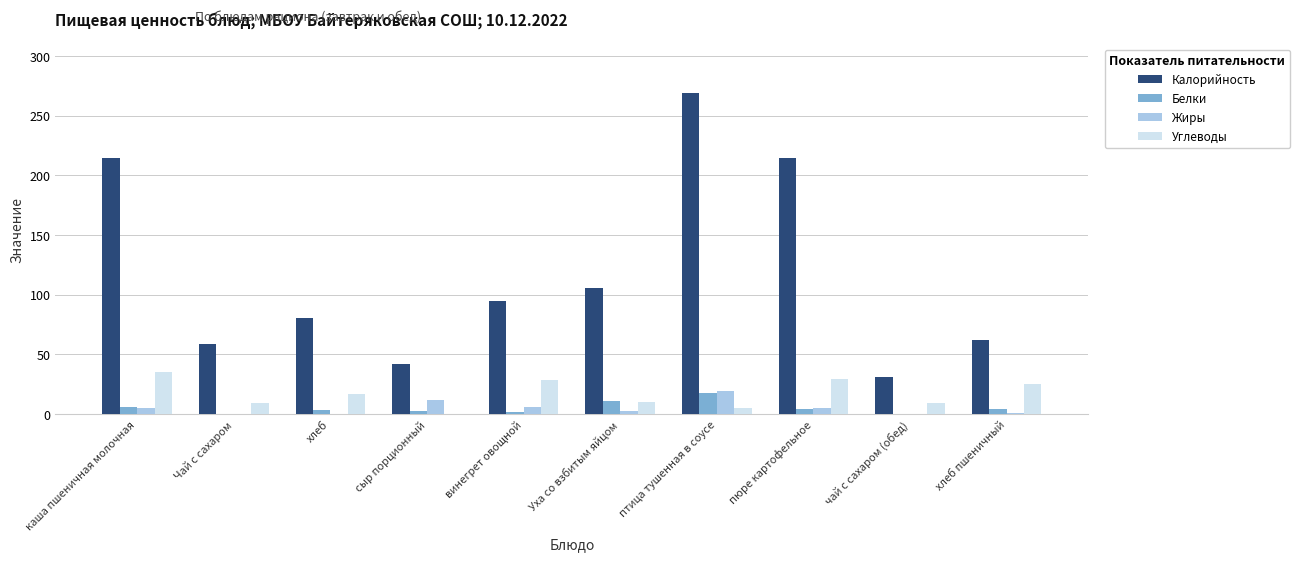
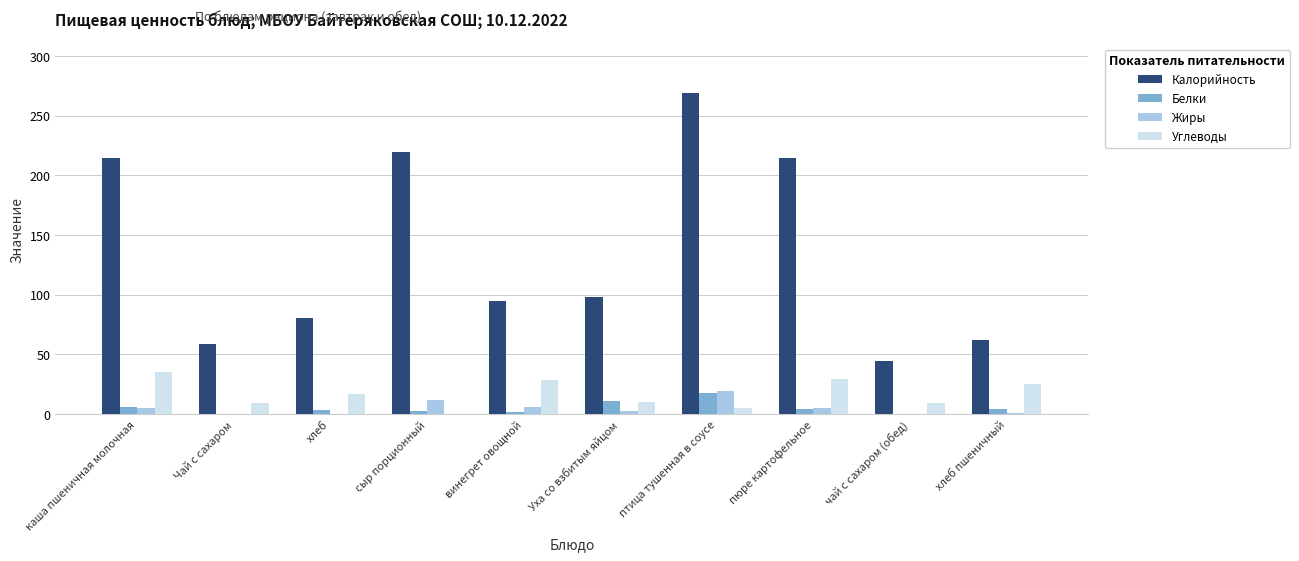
Калорийность, сыр порционный: 42 -> 220
Калорийность, Уха со взбитым яйцом: 106 -> 98
Калорийность, чай с сахаром (обед): 31 -> 44
